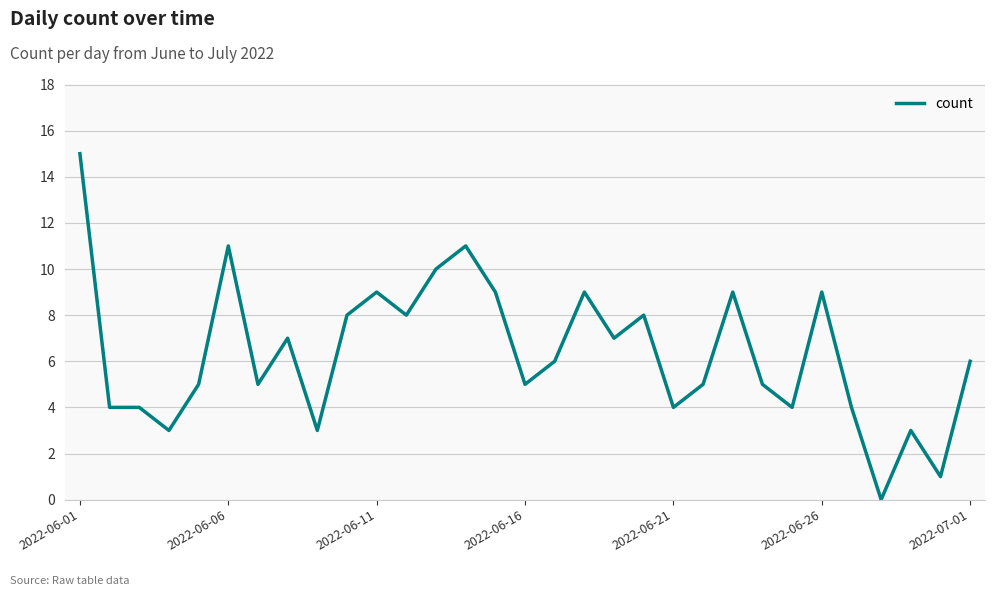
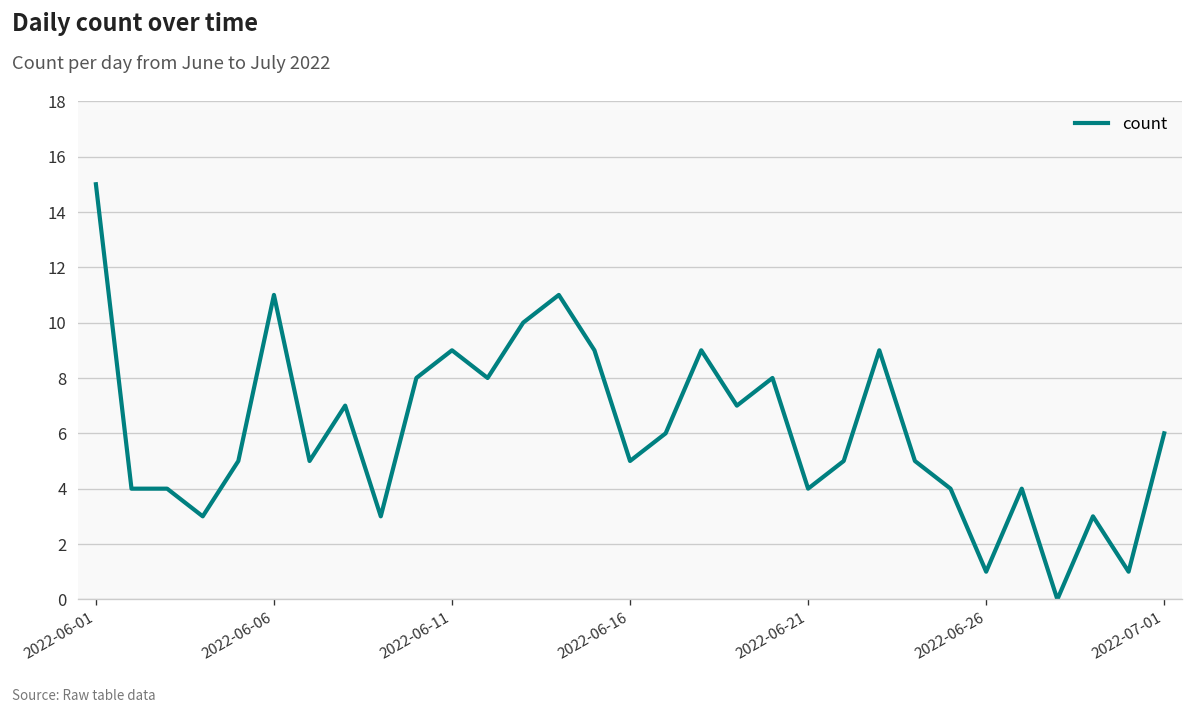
2022-06-26: 9 -> 1
